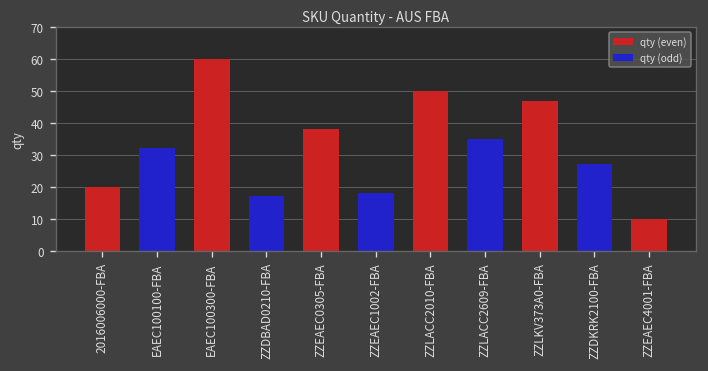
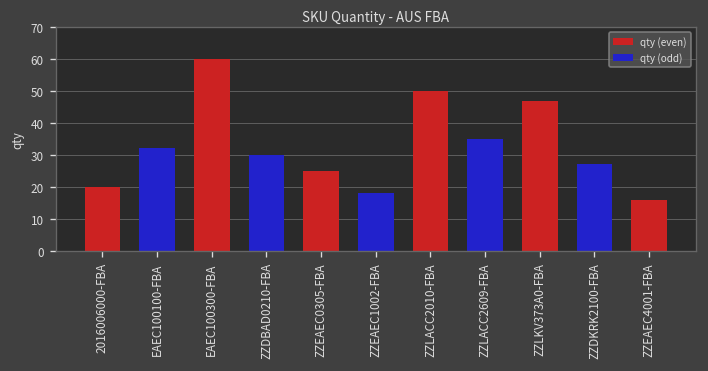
qty (odd), ZZDBAD0210-FBA: 17 -> 30
qty (even), ZZEAEC0305-FBA: 38 -> 25
qty (even), ZZEAEC4001-FBA: 10 -> 16
